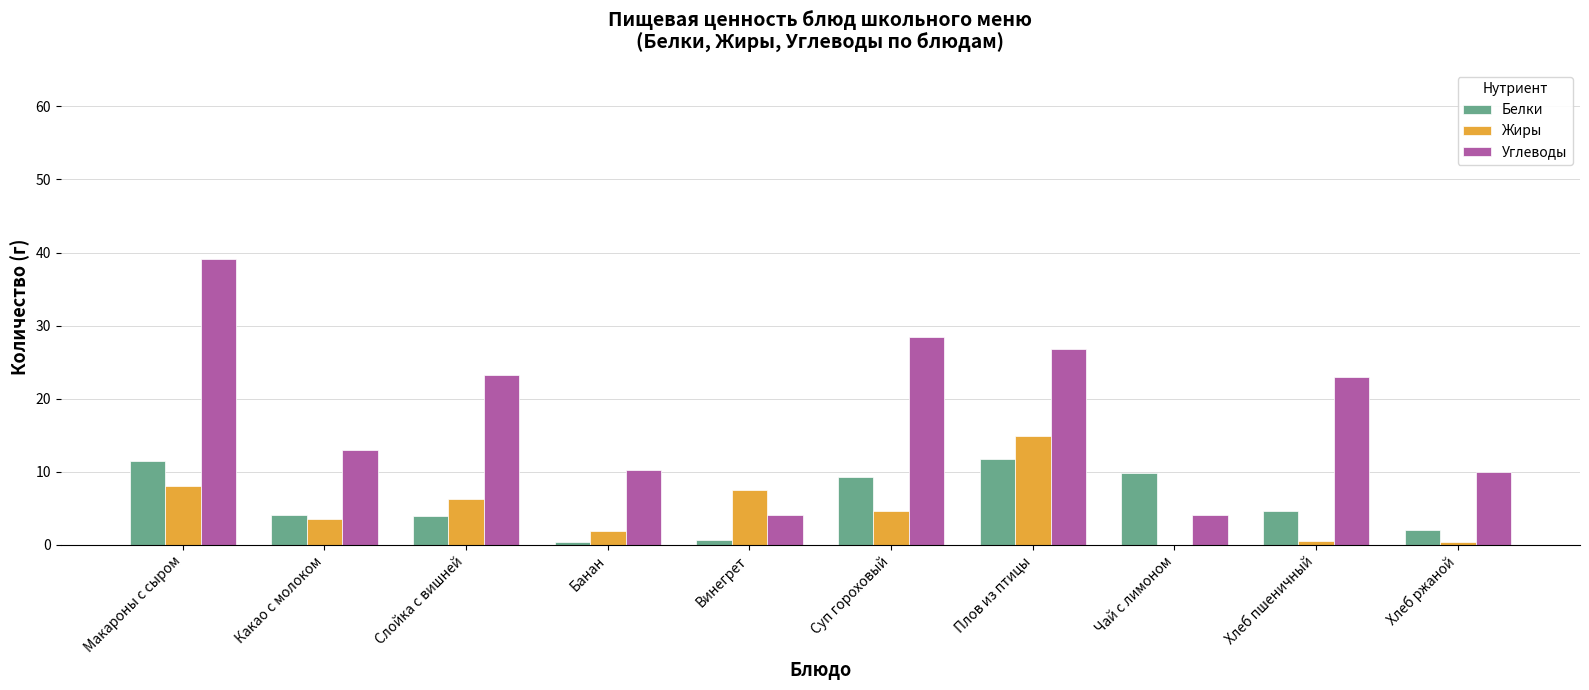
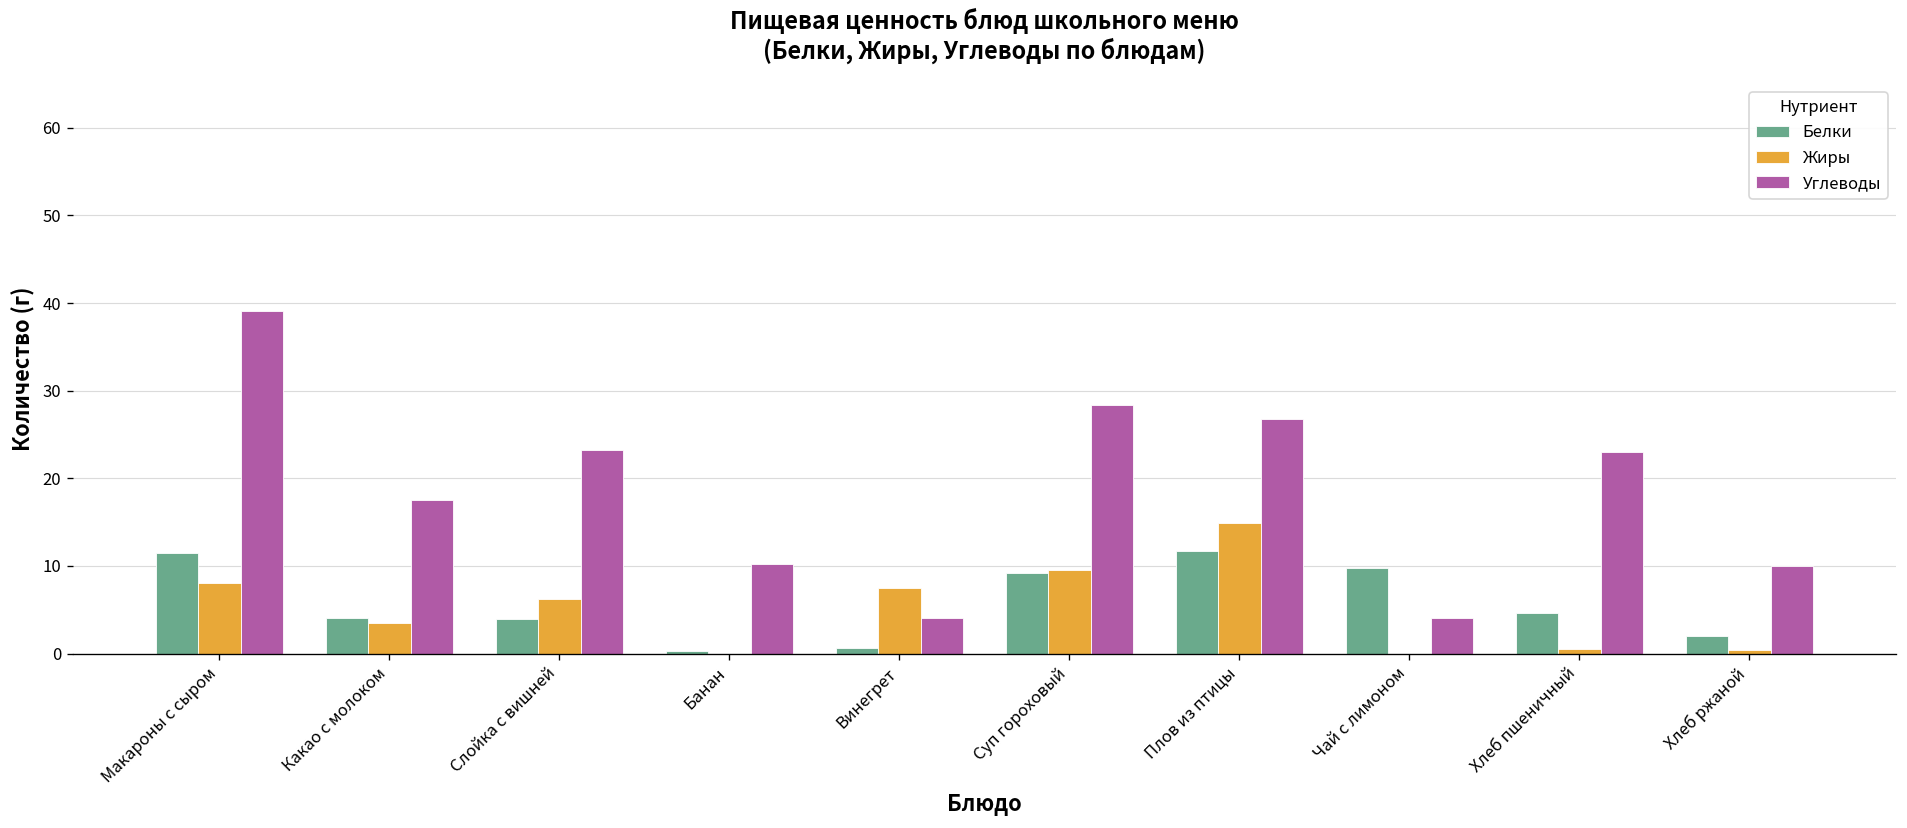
Углеводы, Какао с молоком: 13 -> 18
Жиры, Банан: 2 -> 0
Жиры, Суп гороховый: 5 -> 10
